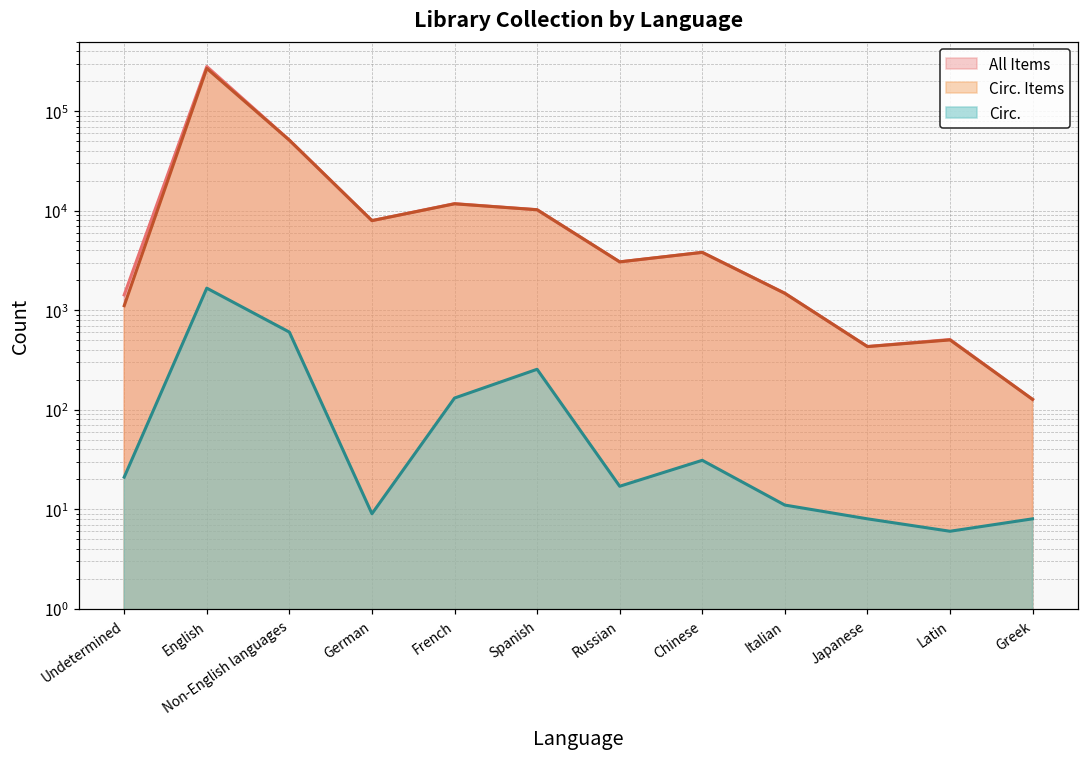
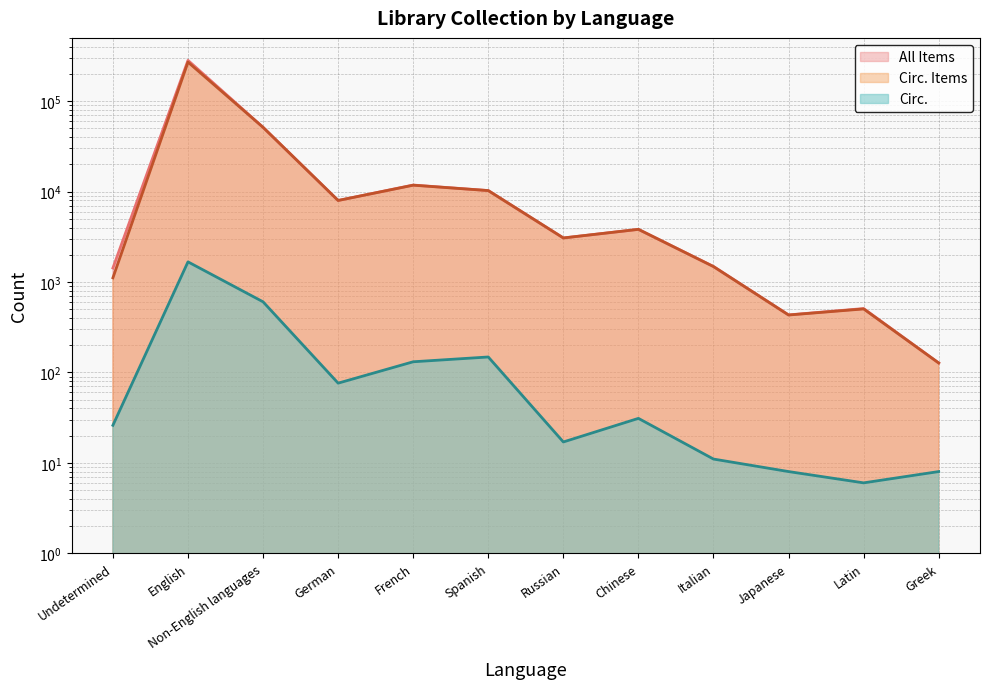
Circ., Undetermined: 21 -> 26
Circ., German: 9 -> 80
Circ., Spanish: 260 -> 150
